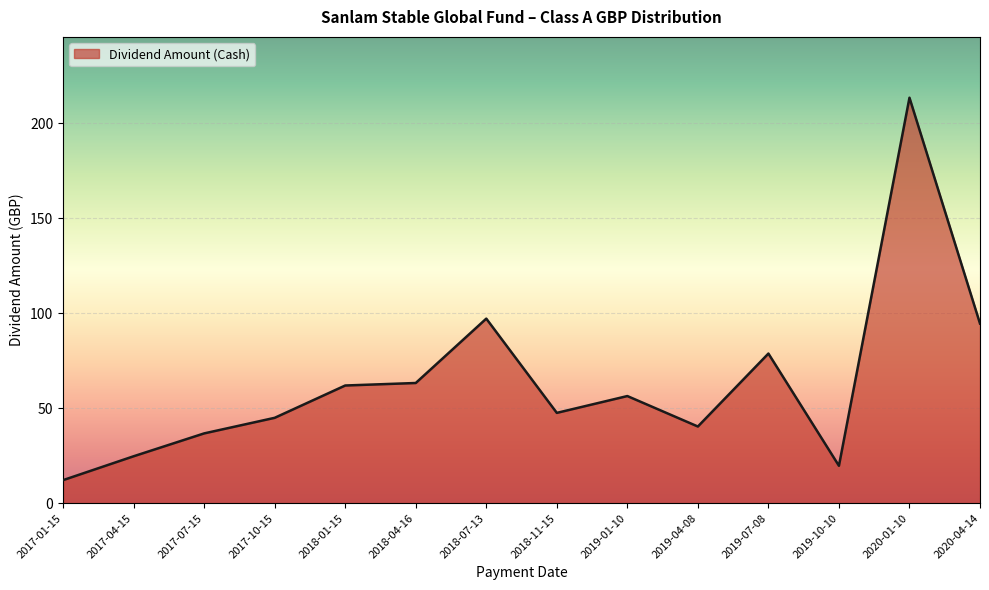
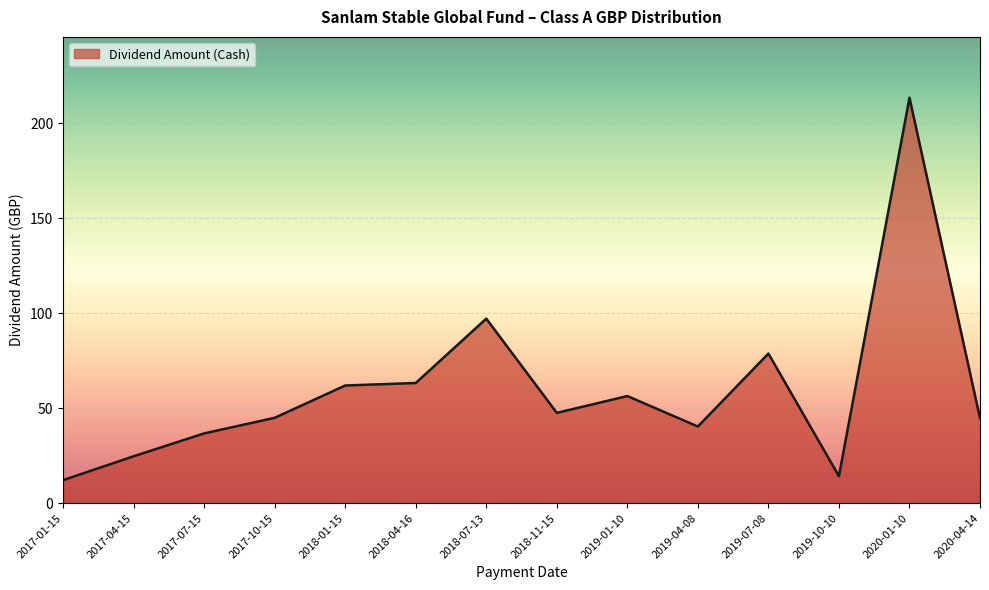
2019-10-10: 20 -> 14
2020-04-14: 95 -> 45
